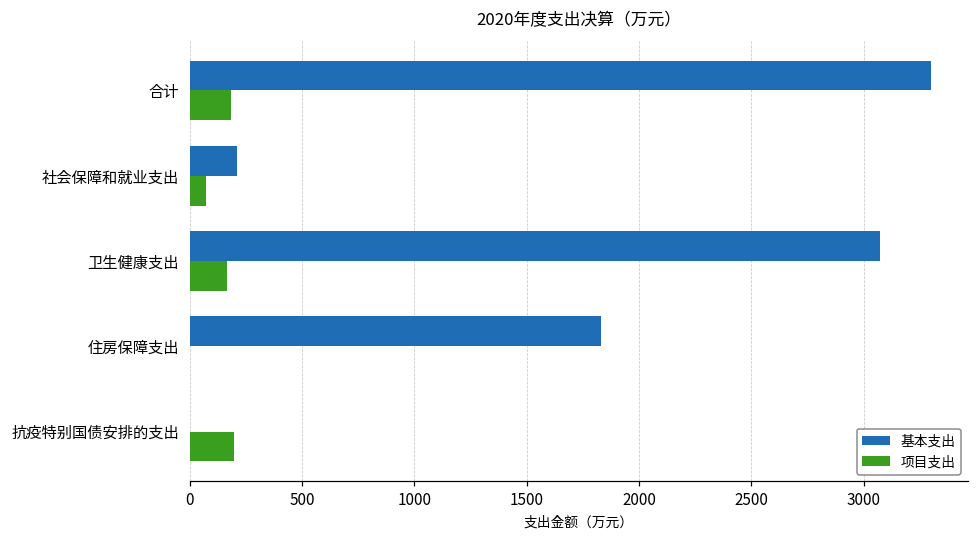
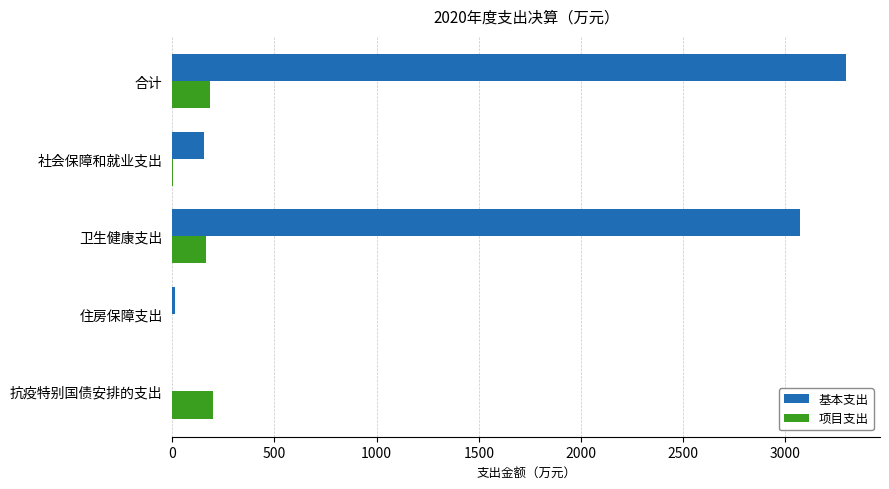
基本支出, 社会保障和就业支出: 210 -> 160
项目支出, 社会保障和就业支出: 70 -> 0
基本支出, 住房保障支出: 1830 -> 20
